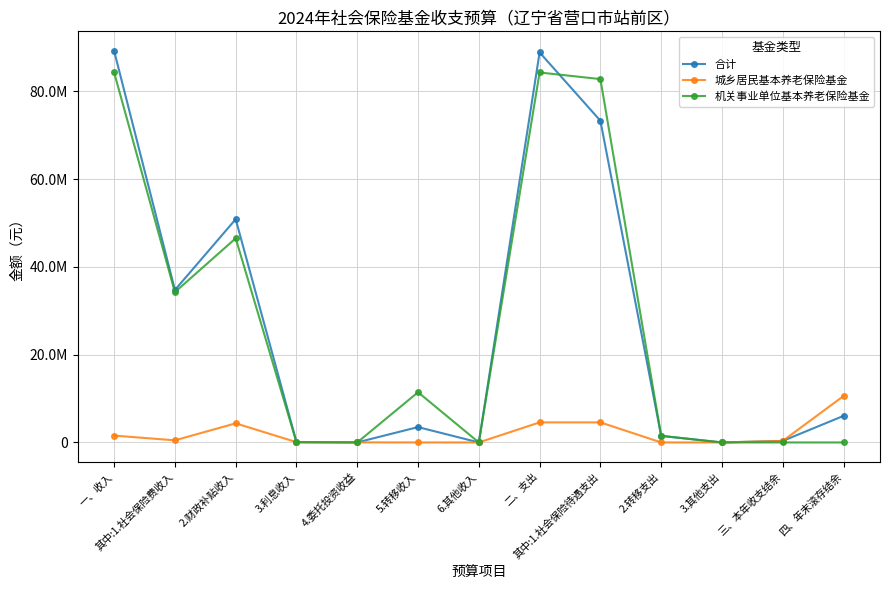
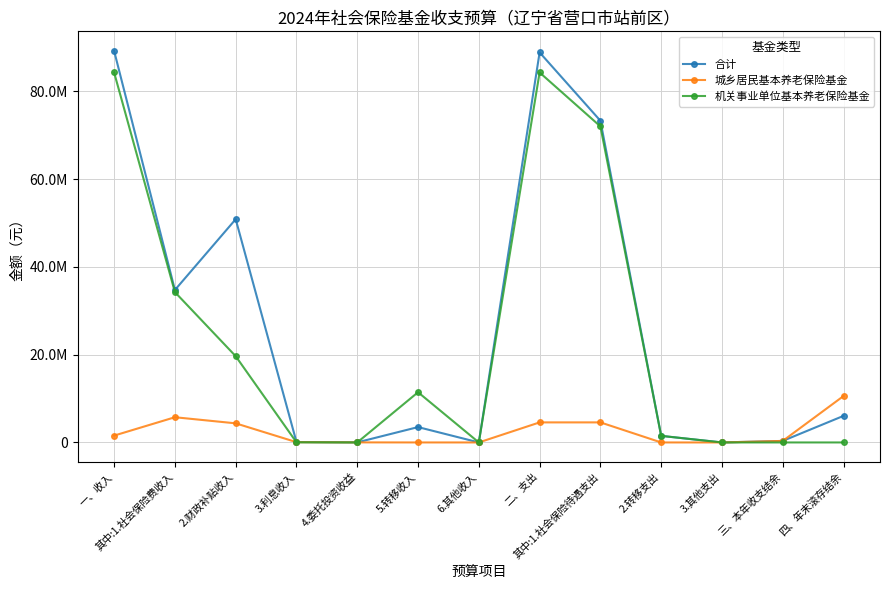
城乡居民基本养老保险基金, 其中:1.社会保险费收入: 0 -> 6000000
机关事业单位基本养老保险基金, 2.财政补贴收入: 47000000 -> 20000000
机关事业单位基本养老保险基金, 其中:1.社会保险待遇支出: 83000000 -> 72000000
